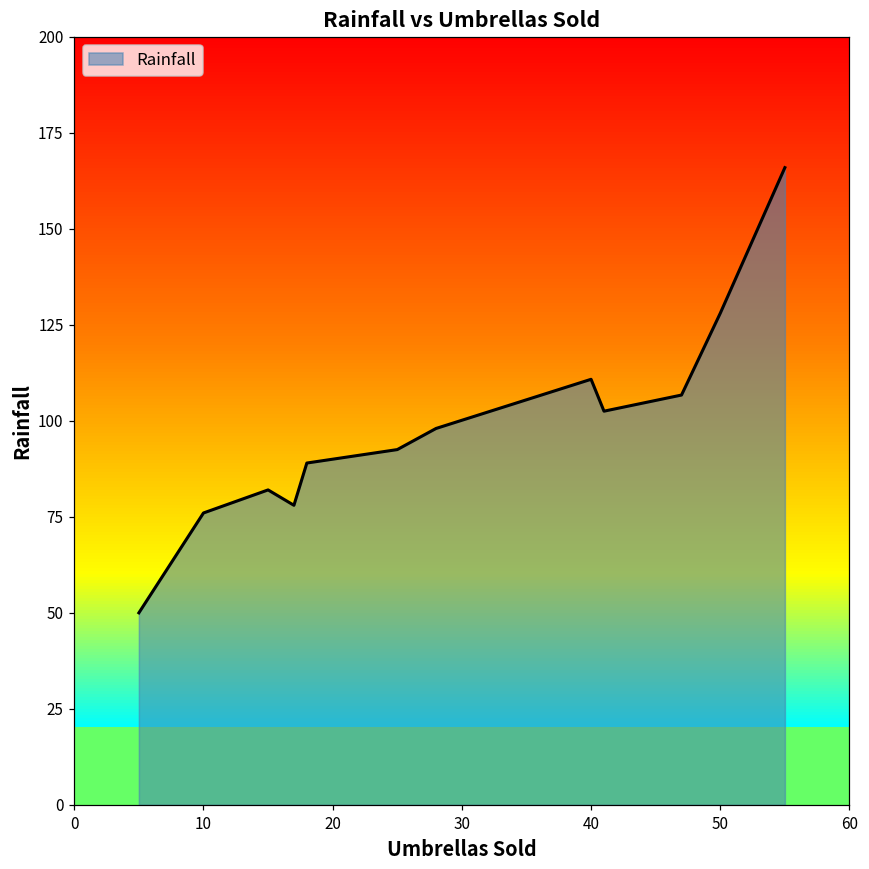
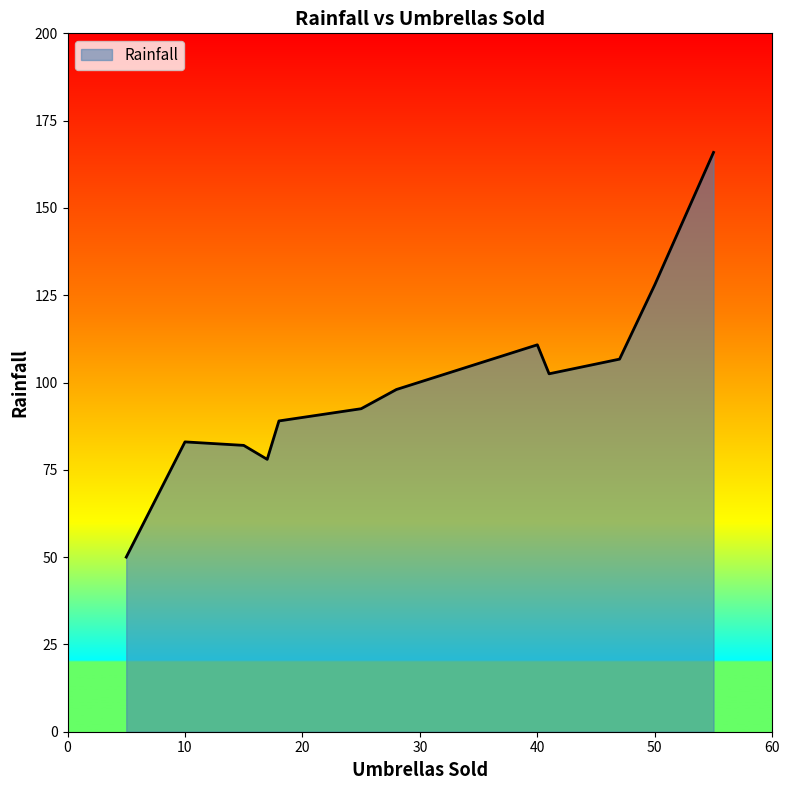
10: 76 -> 83
